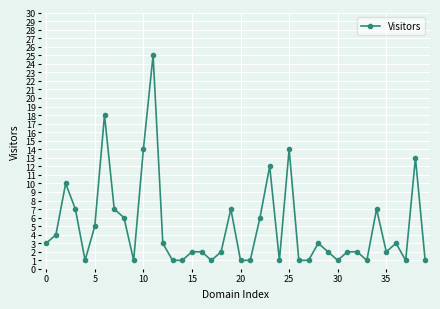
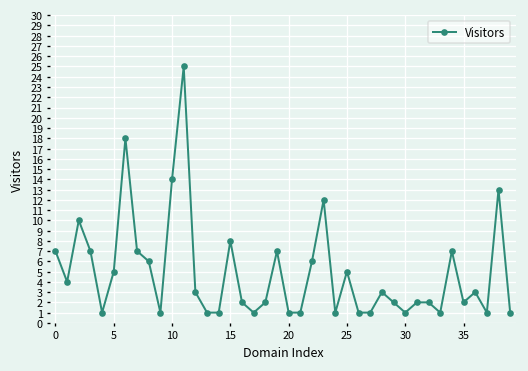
0: 3 -> 7
15: 2 -> 8
25: 14 -> 5
